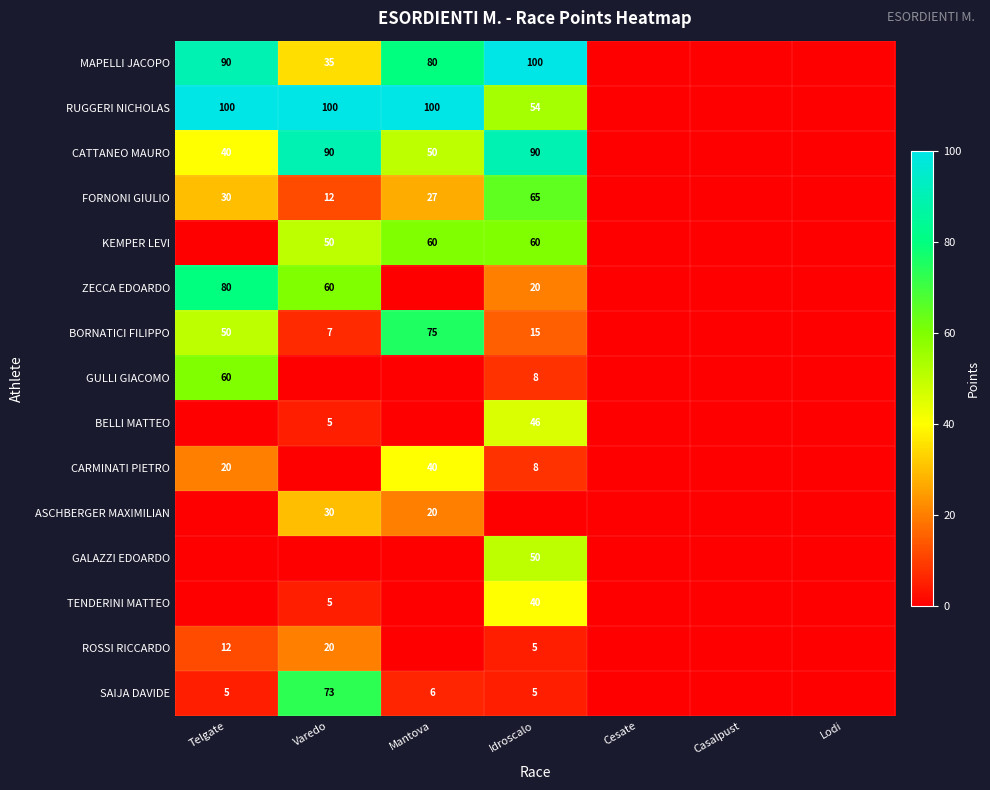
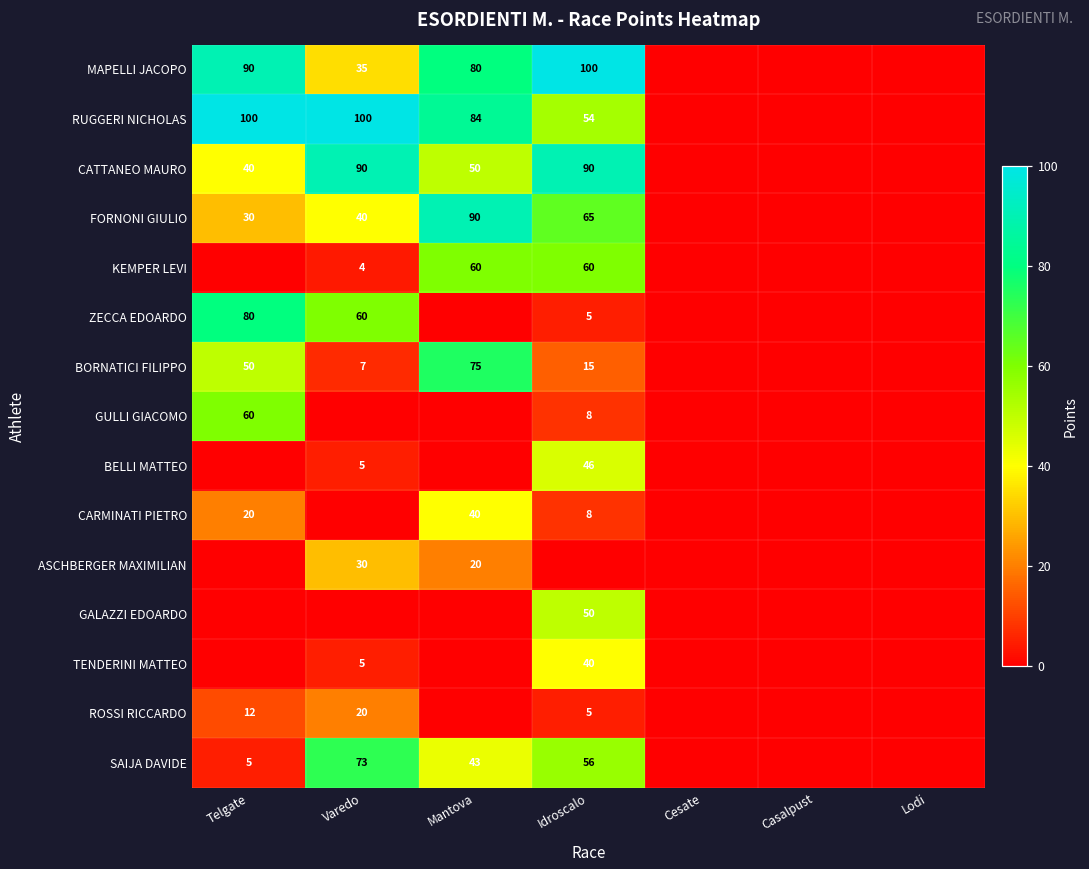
RUGGERI NICHOLAS, Mantova: 100 -> 84
FORNONI GIULIO, Varedo: 12 -> 40
FORNONI GIULIO, Mantova: 27 -> 90
KEMPER LEVI, Varedo: 50 -> 4
ZECCA EDOARDO, Idroscalo: 20 -> 5
SAIJA DAVIDE, Mantova: 6 -> 43
SAIJA DAVIDE, Idroscalo: 5 -> 56
